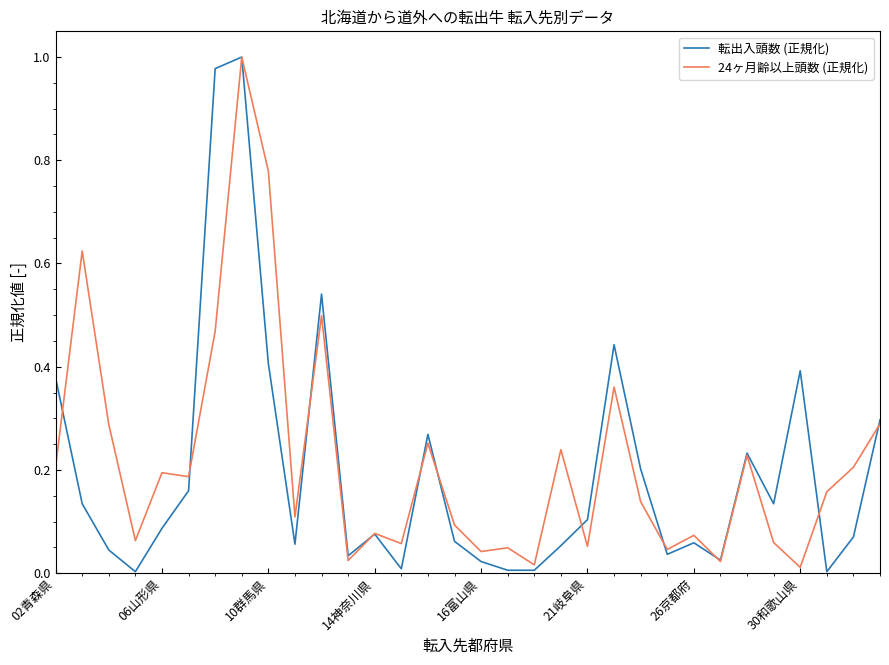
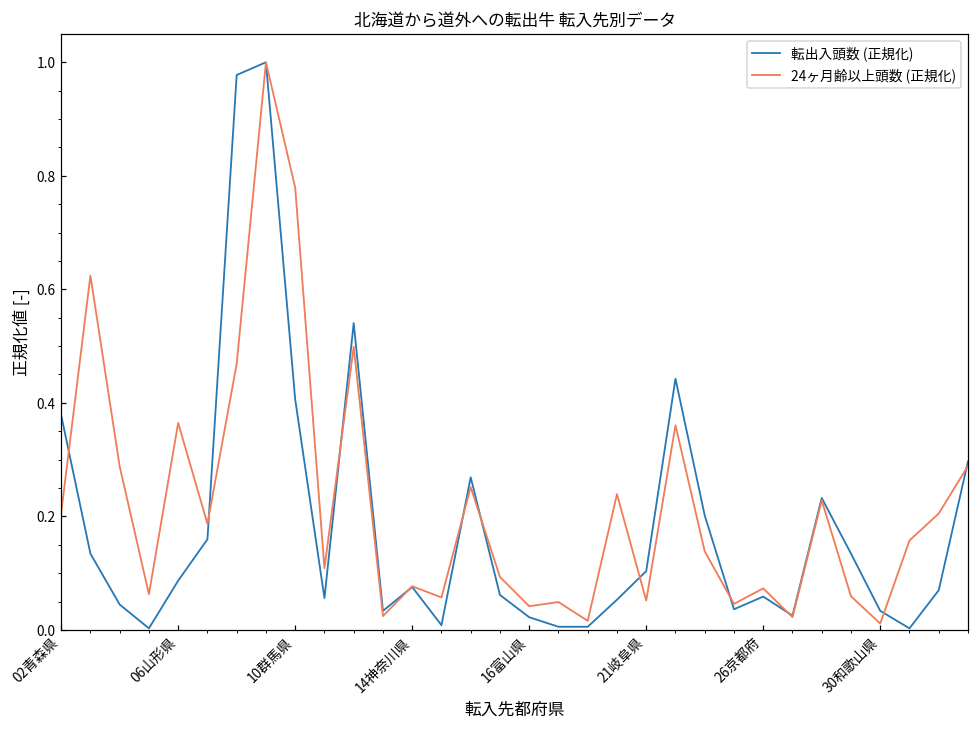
24ヶ月齢以上頭数 (正規化), 06山形県: 0.19 -> 0.36
転出入頭数 (正規化), 30和歌山県: 0.39 -> 0.03
